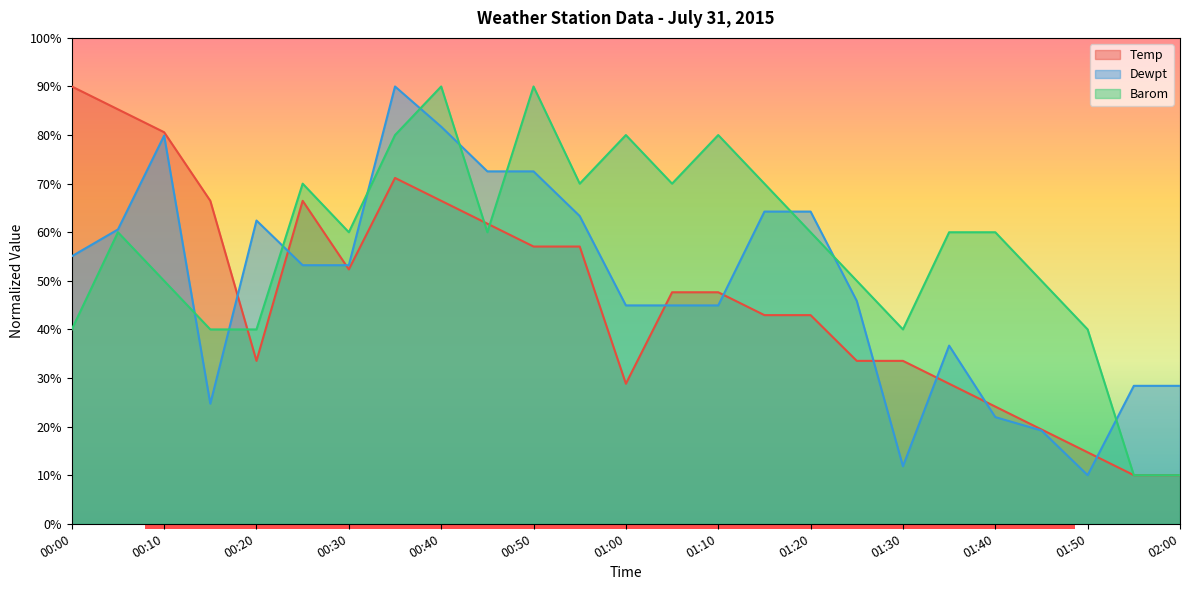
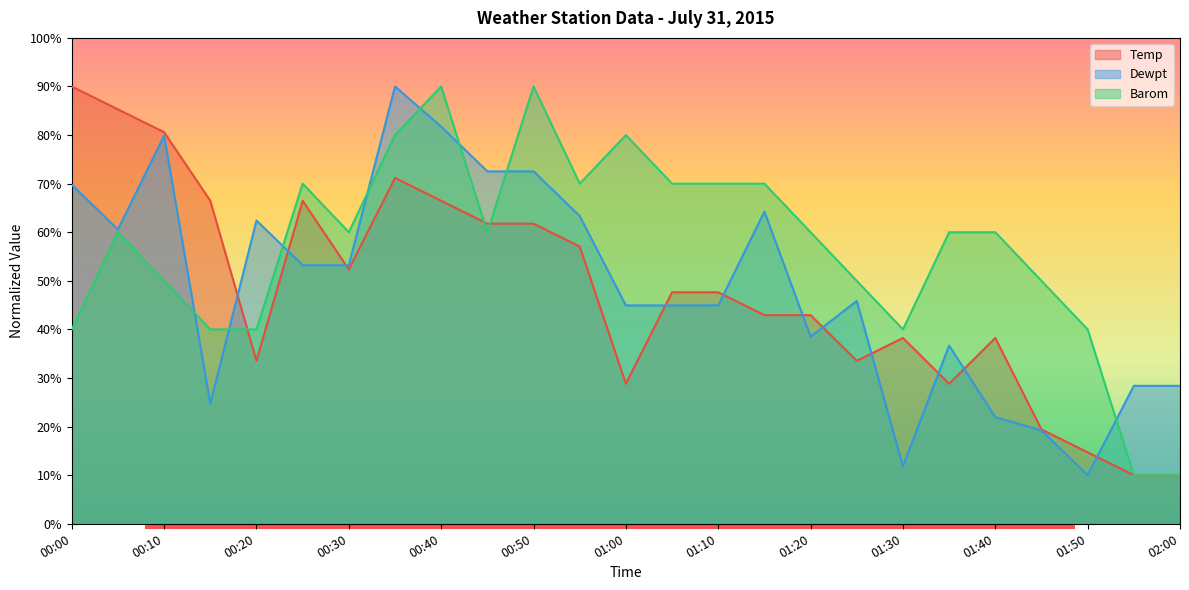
Weather Station Data - July 31, 2015, Dewpt, 00:00: 55% -> 70%
Weather Station Data - July 31, 2015, Temp, 00:50: 57% -> 62%
Weather Station Data - July 31, 2015, Barom, 01:10: 80% -> 70%
Weather Station Data - July 31, 2015, Dewpt, 01:20: 64% -> 39%
Weather Station Data - July 31, 2015, Temp, 01:30: 34% -> 38%
Weather Station Data - July 31, 2015, Temp, 01:40: 24% -> 38%
